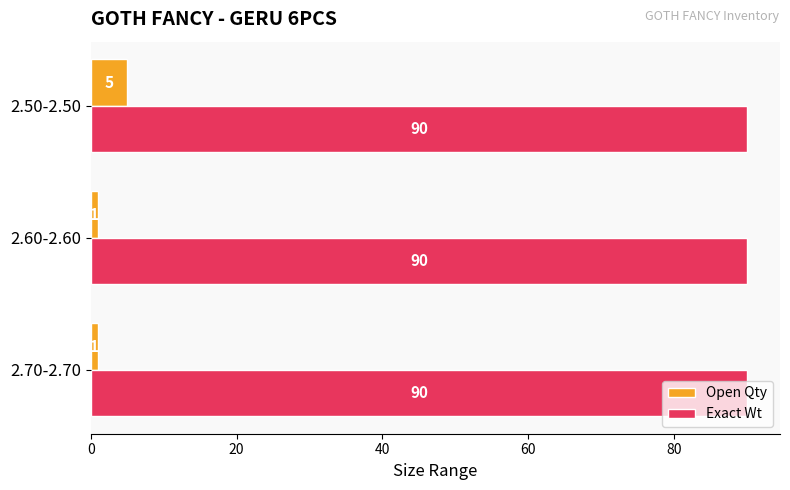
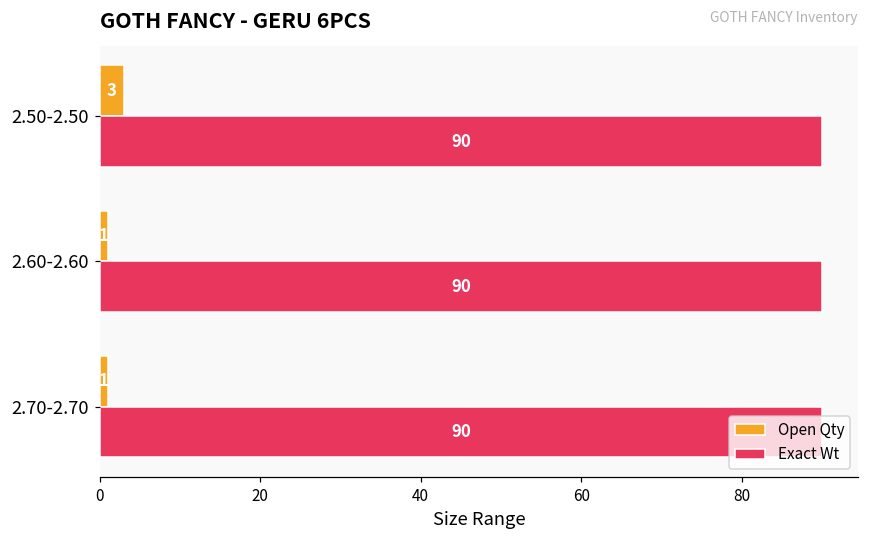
Open Qty, 2.50-2.50: 5 -> 3
